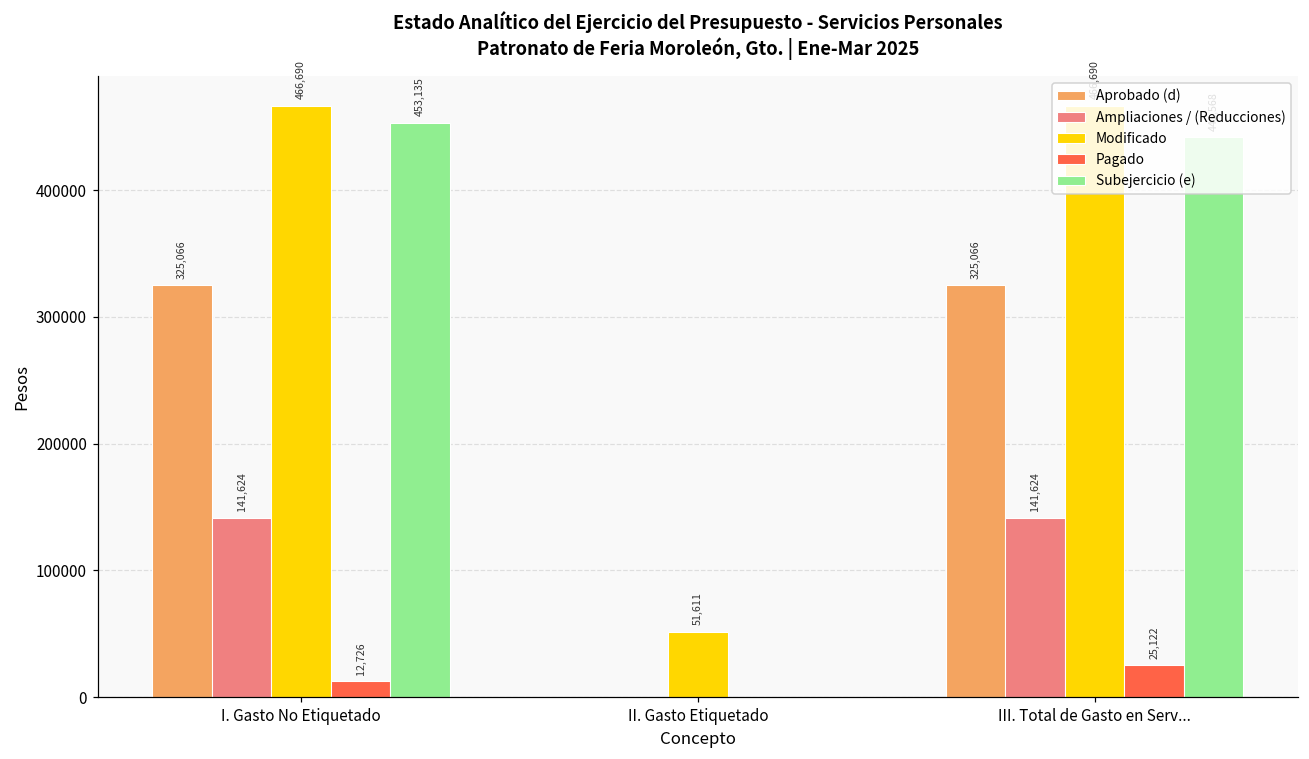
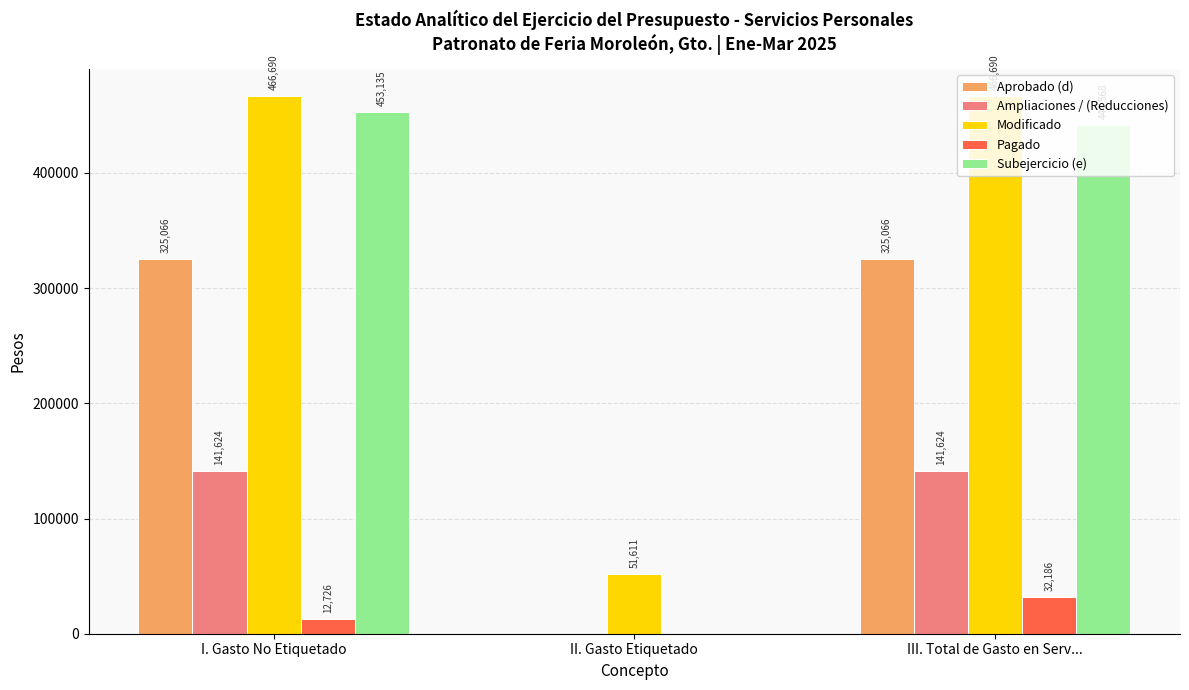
Pagado, III. Total de Gasto en Serv...: 25,122 -> 32,186
